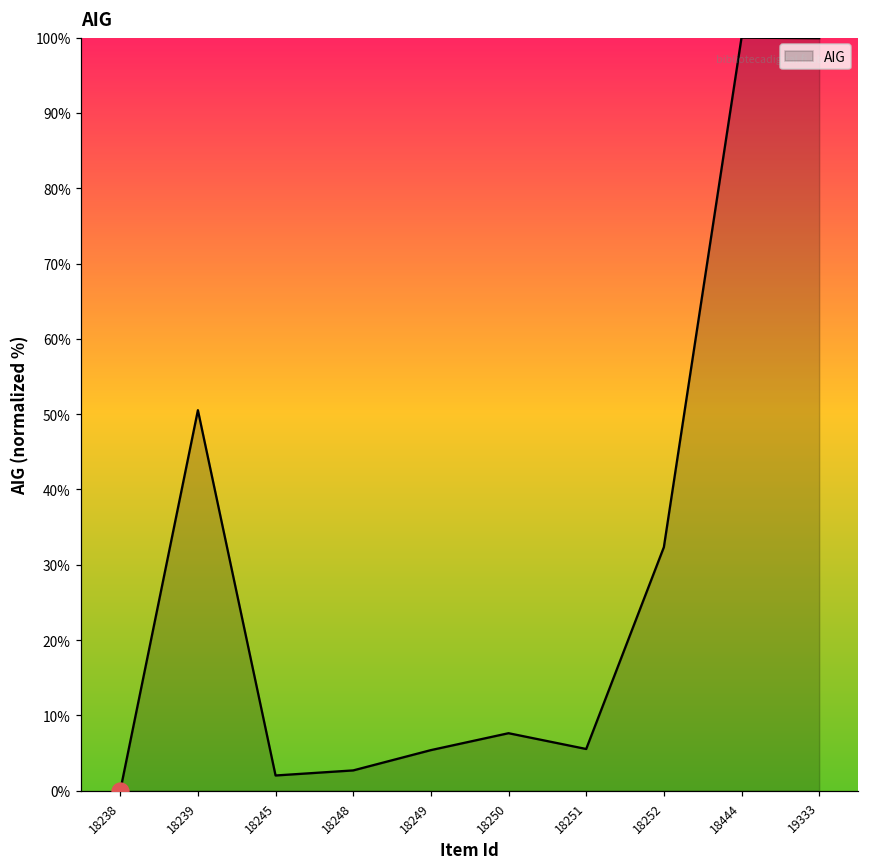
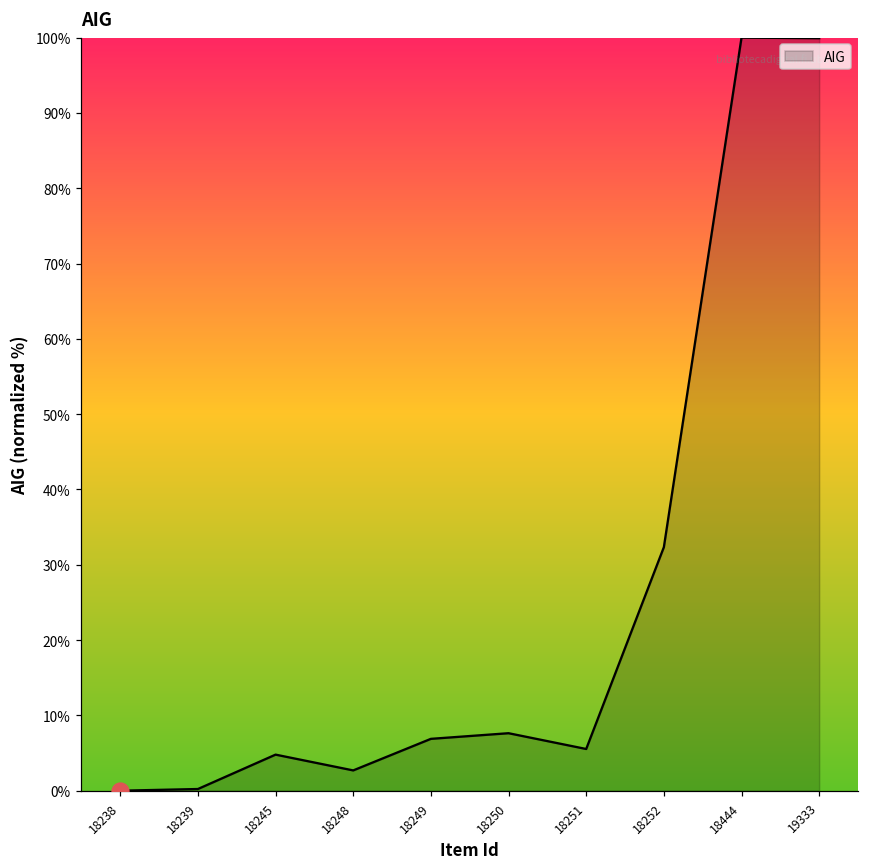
AIG, 18239: 51% -> 0%
AIG, 18245: 2% -> 5%
AIG, 18249: 5% -> 7%
